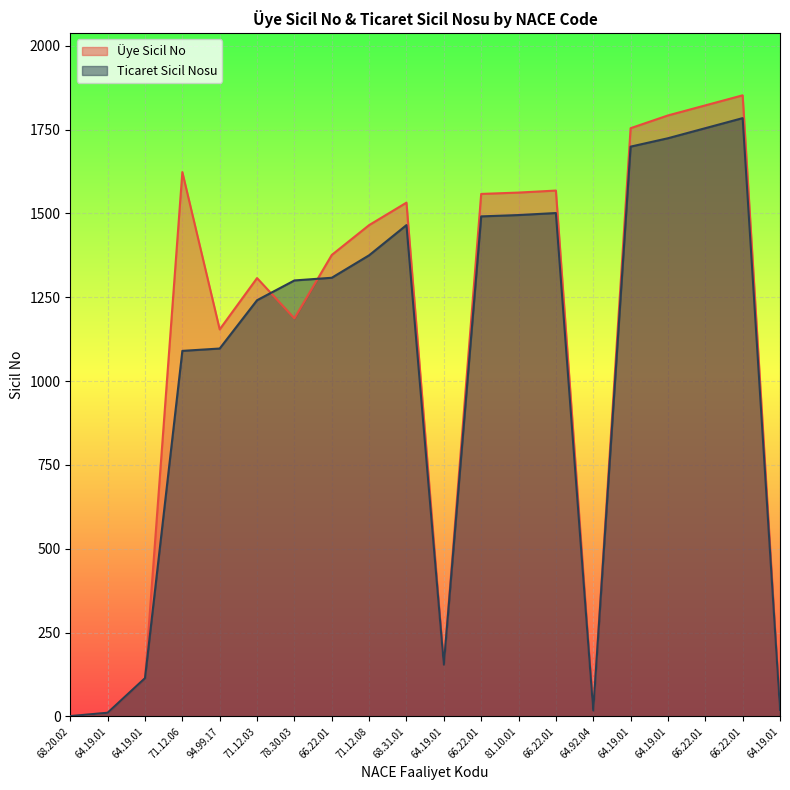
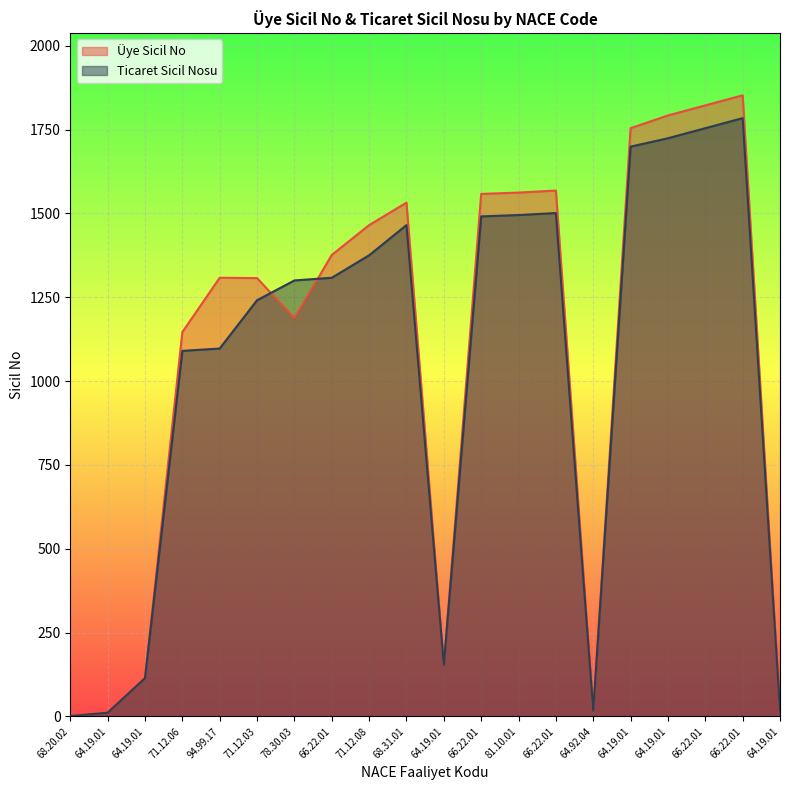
Üye Sicil No, 71.12.06: 1620 -> 1150
Üye Sicil No, 94.99.17: 1150 -> 1310
